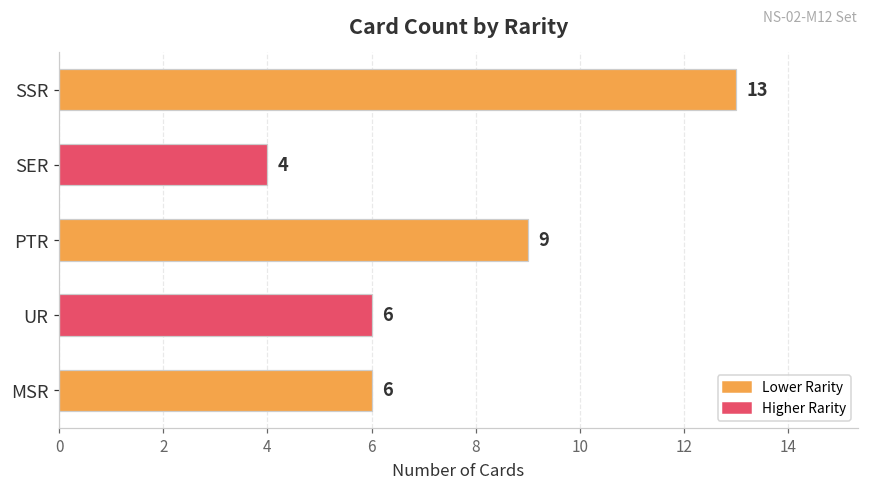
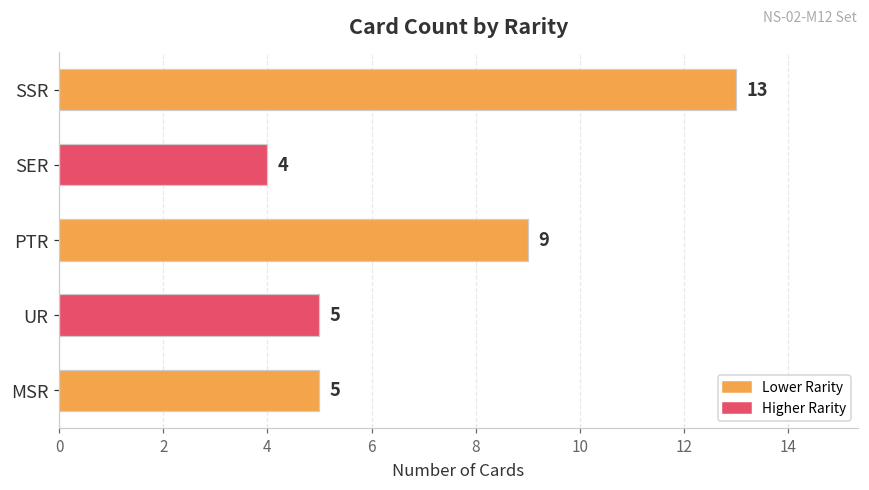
UR: 6 -> 5
MSR: 6 -> 5
